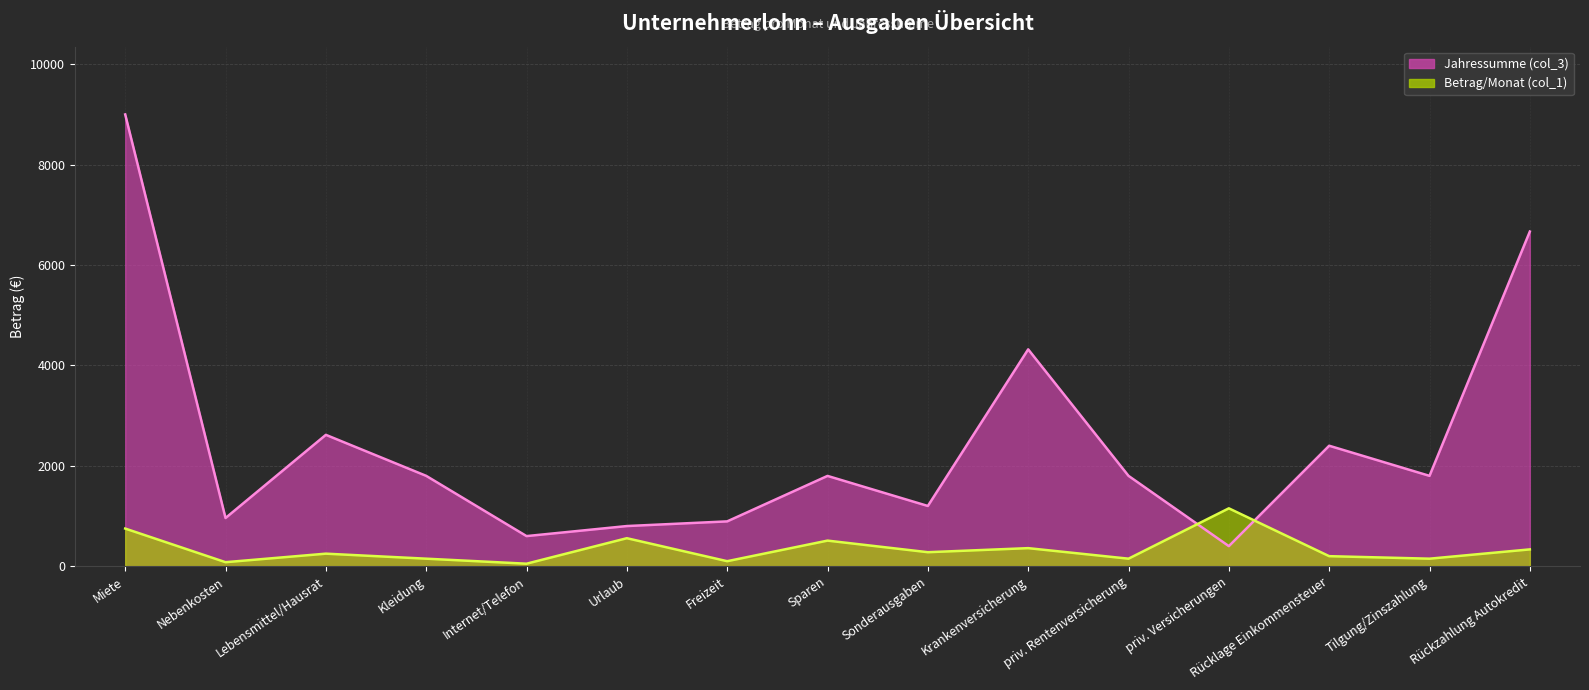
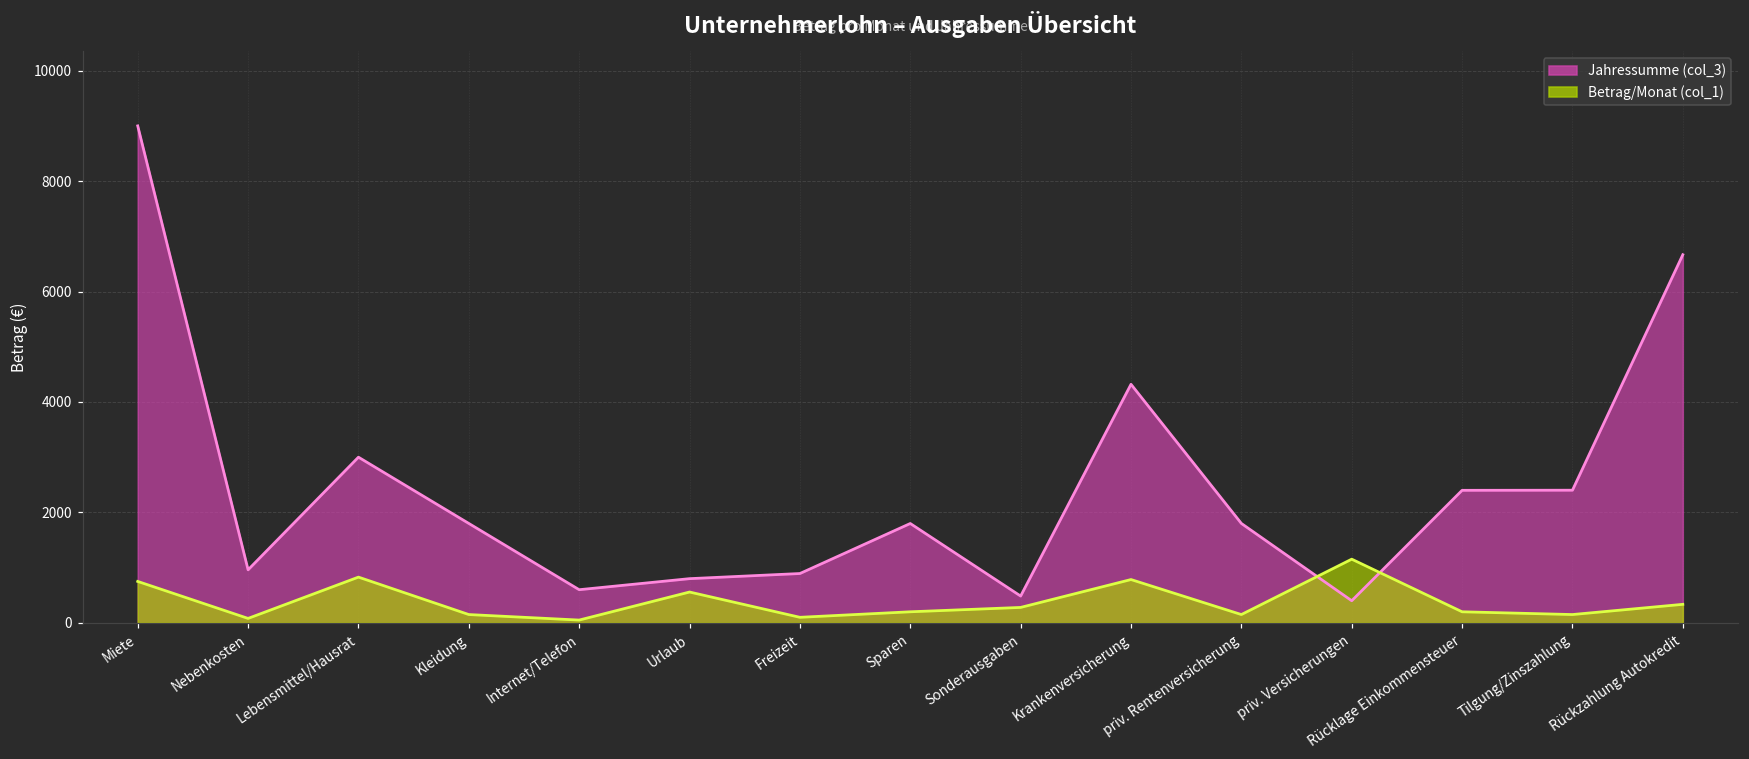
Jahressumme (col_3), Lebensmittel/Hausrat: 2600 -> 3000
Betrag/Monat (col_1), Lebensmittel/Hausrat: 300 -> 800
Betrag/Monat (col_1), Sparen: 500 -> 200
Jahressumme (col_3), Sonderausgaben: 1200 -> 500
Betrag/Monat (col_1), Krankenversicherung: 400 -> 800
Jahressumme (col_3), Tilgung/Zinszahlung: 1800 -> 2400
